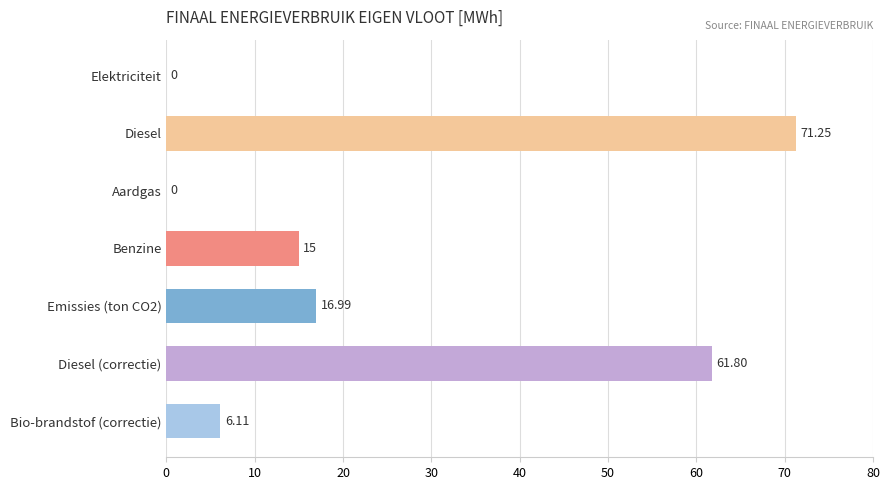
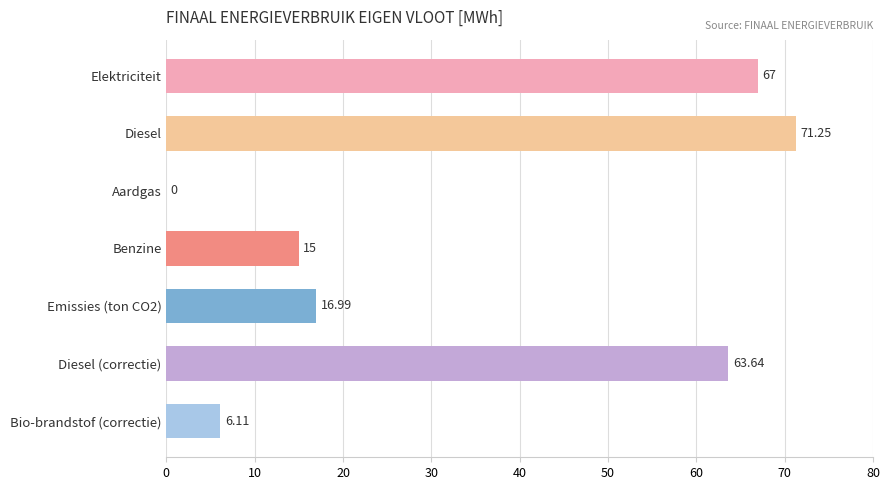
Elektriciteit: 0 -> 67
Diesel (correctie): 61.80 -> 63.64
